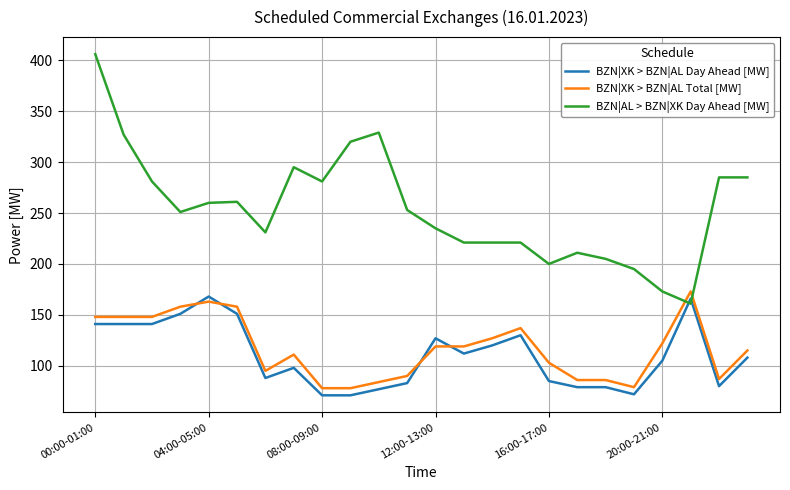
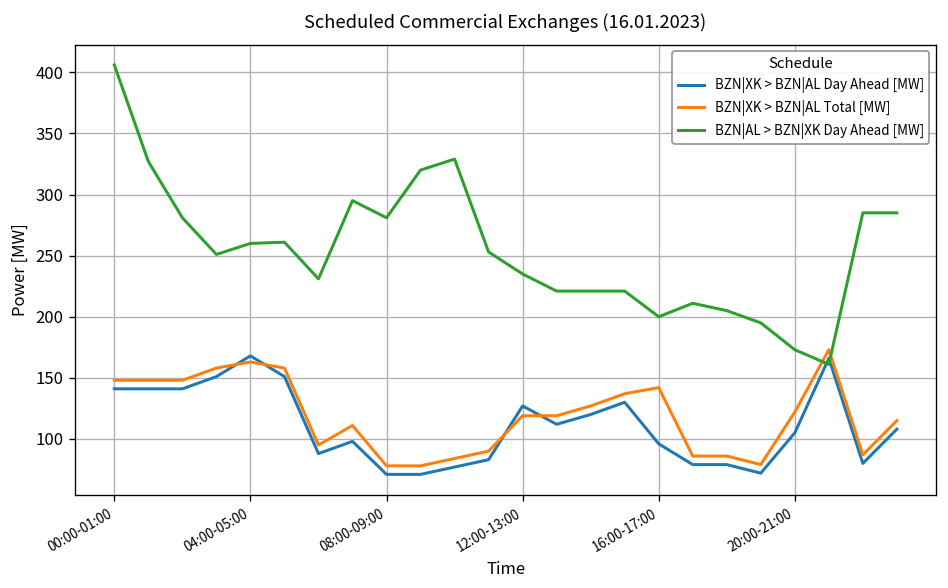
BZN|XK > BZN|AL Day Ahead [MW], 16:00-17:00: 85 -> 96
BZN|XK > BZN|AL Total [MW], 16:00-17:00: 103 -> 142
